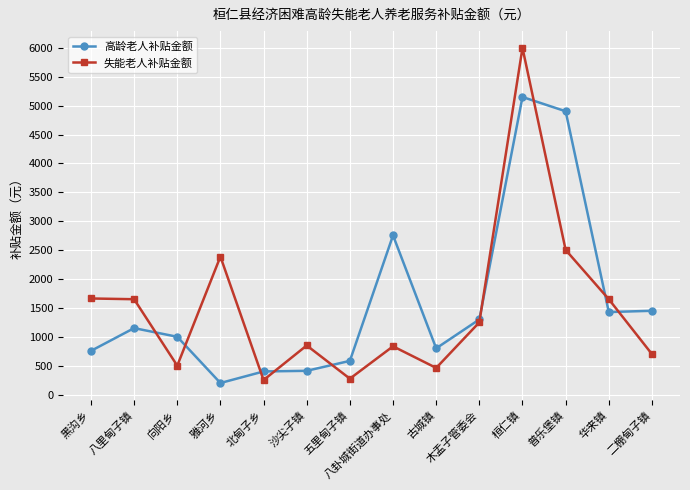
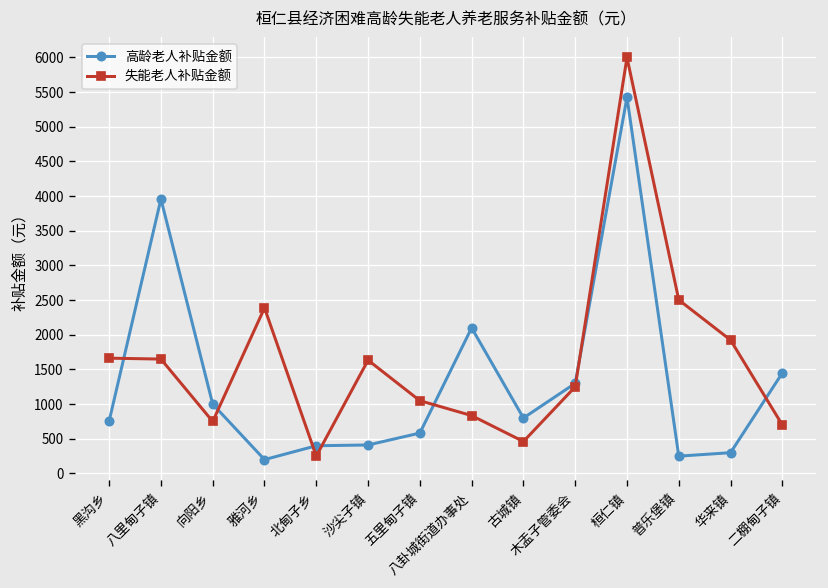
高龄老人补贴金额, 八里甸子镇: 1200 -> 4000
失能老人补贴金额, 向阳乡: 500 -> 800
失能老人补贴金额, 沙尖子镇: 900 -> 1600
失能老人补贴金额, 五里甸子镇: 300 -> 1100
高龄老人补贴金额, 八卦城街道办事处: 2800 -> 2100
高龄老人补贴金额, 桓仁镇: 5200 -> 5400
高龄老人补贴金额, 普乐堡镇: 4900 -> 300
高龄老人补贴金额, 华来镇: 1400 -> 300
失能老人补贴金额, 华来镇: 1700 -> 1900
